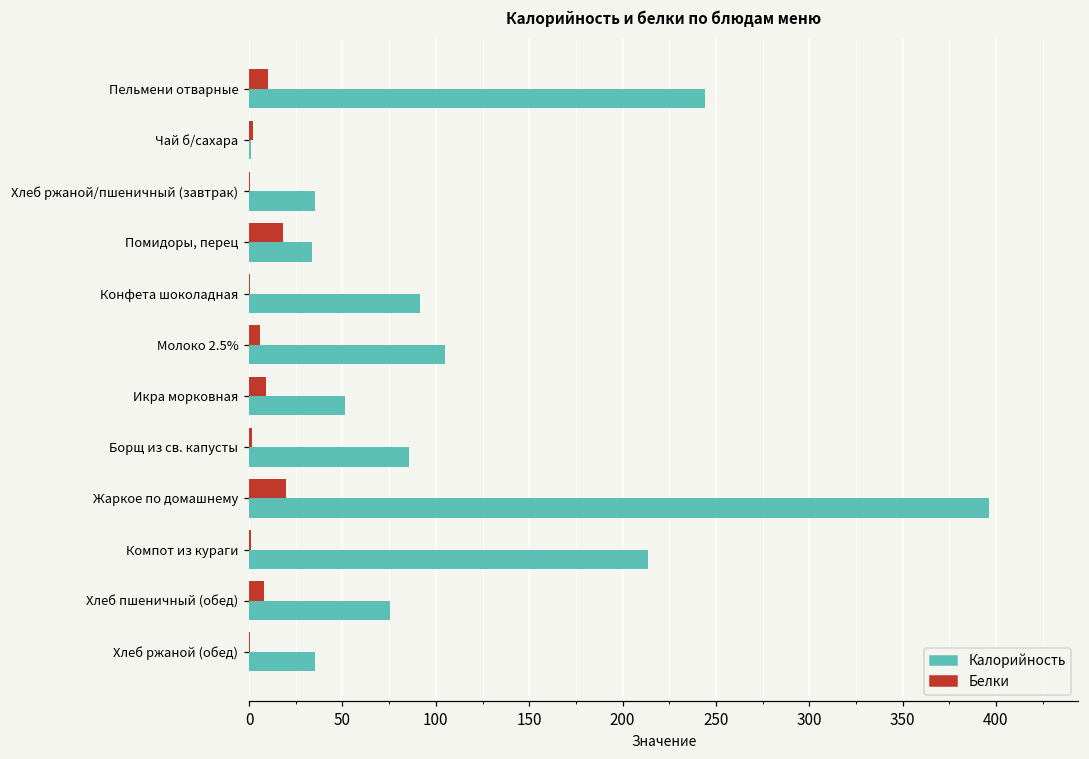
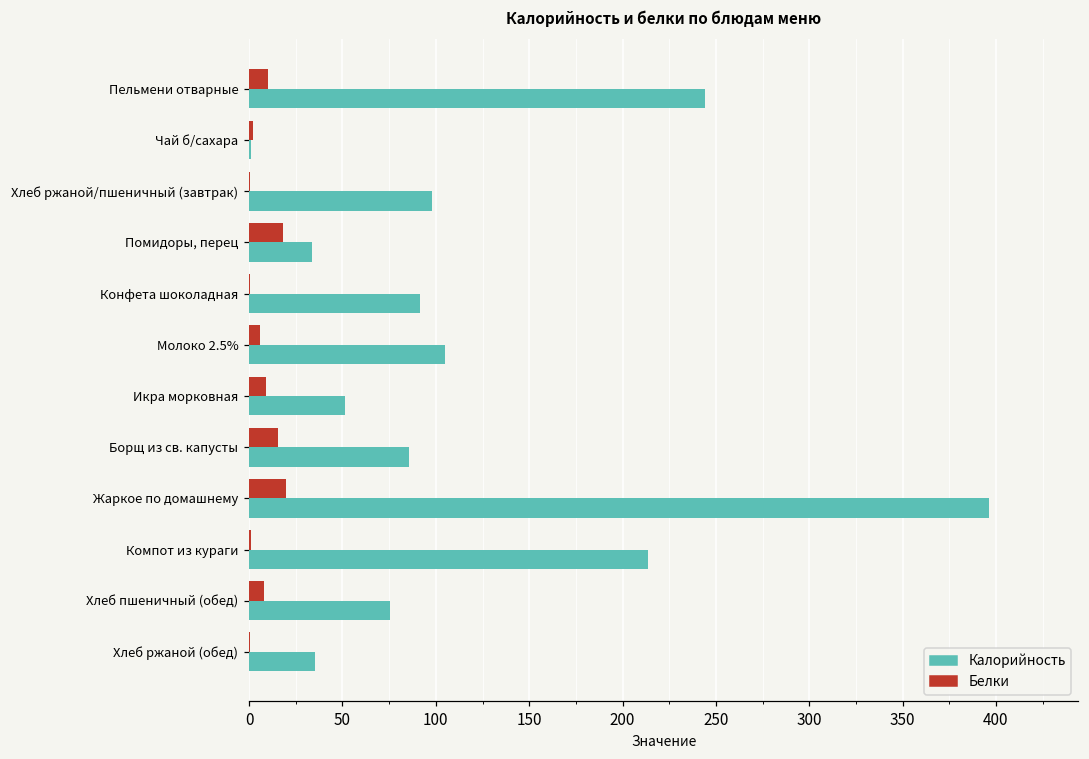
Калорийность, Хлеб ржаной/пшеничный (завтрак): 35 -> 98
Белки, Борщ из св. капусты: 2 -> 15
